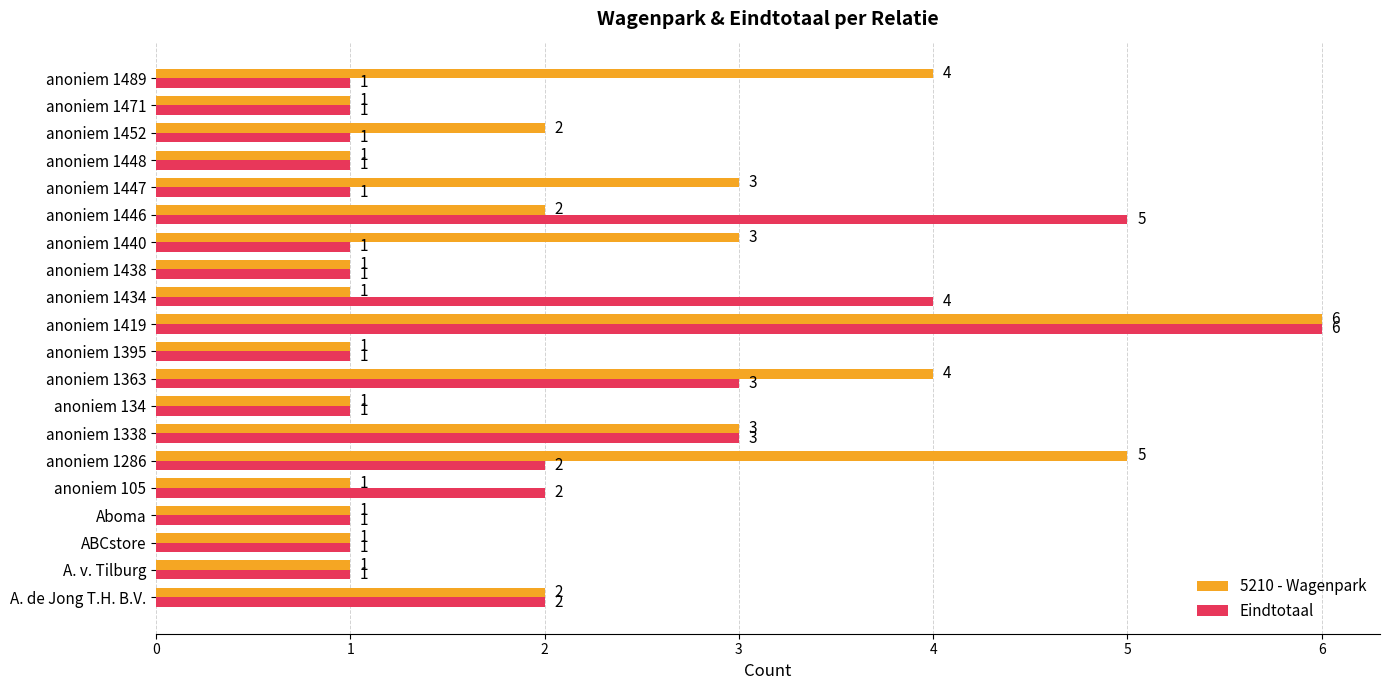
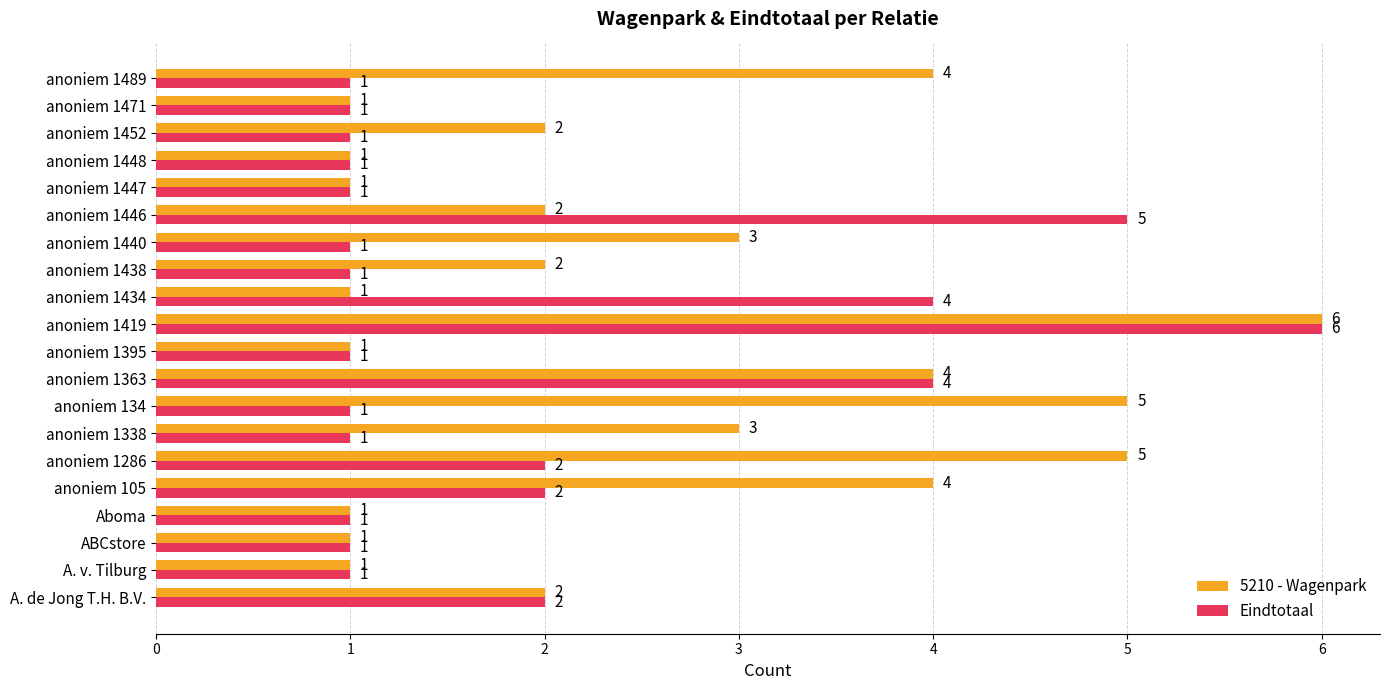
5210 - Wagenpark, anoniem 1447: 3 -> 1
5210 - Wagenpark, anoniem 1438: 1 -> 2
Eindtotaal, anoniem 1363: 3 -> 4
5210 - Wagenpark, anoniem 134: 1 -> 5
Eindtotaal, anoniem 1338: 3 -> 1
5210 - Wagenpark, anoniem 105: 1 -> 4
